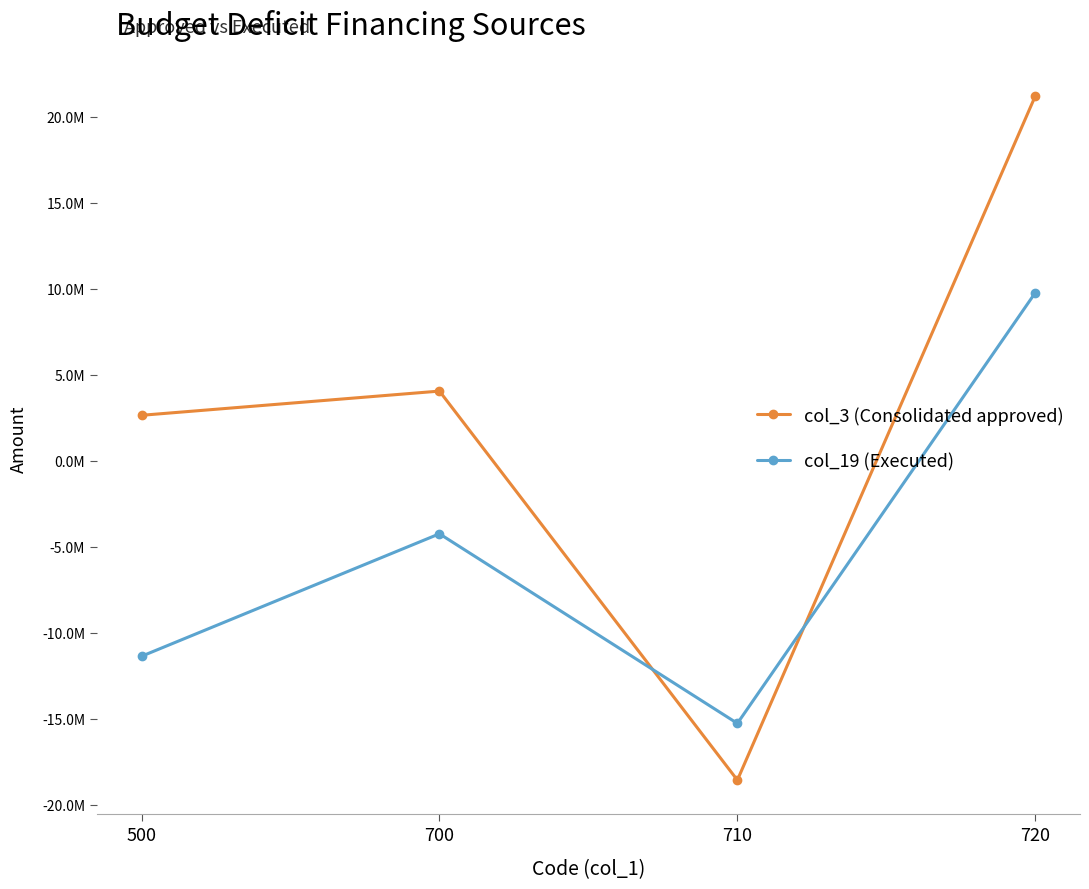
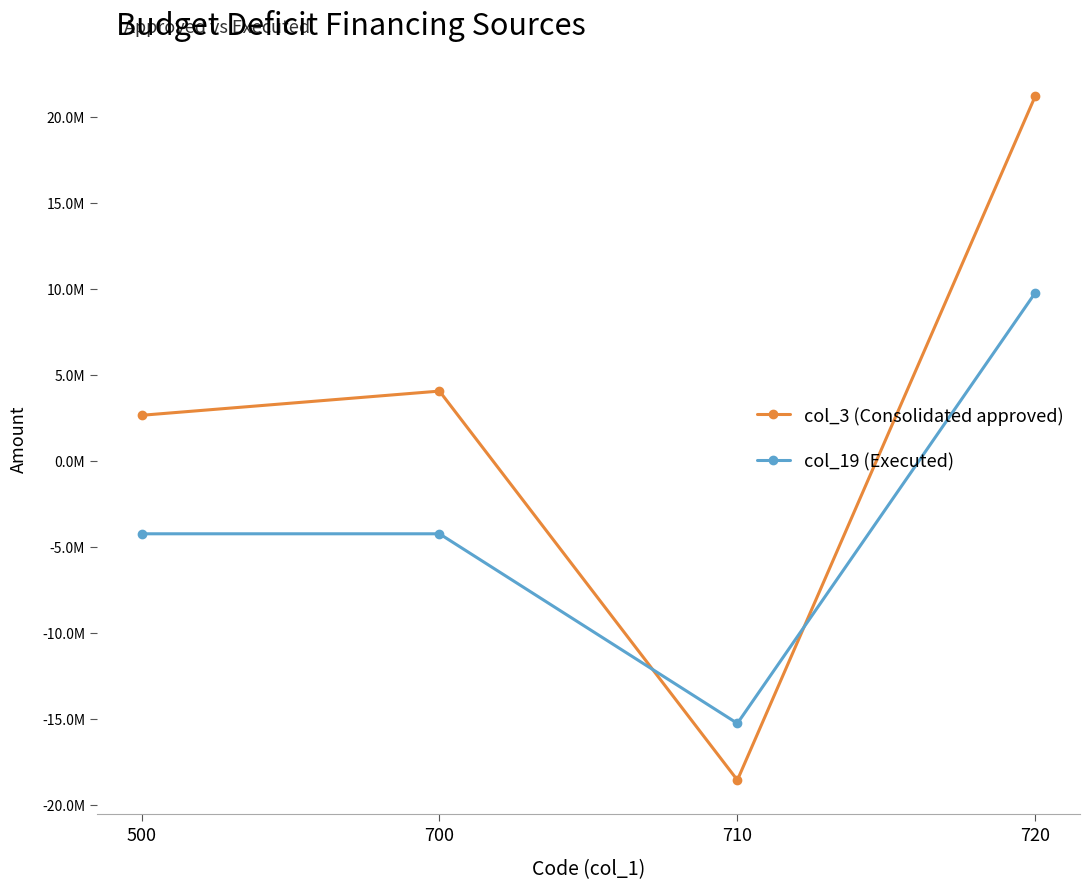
col_19 (Executed), 500: -11400000 -> -4200000
